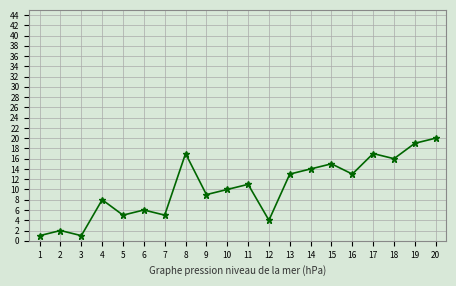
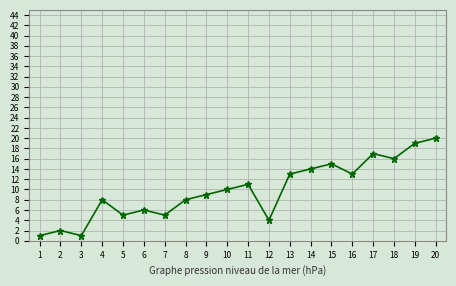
8: 17 -> 8
